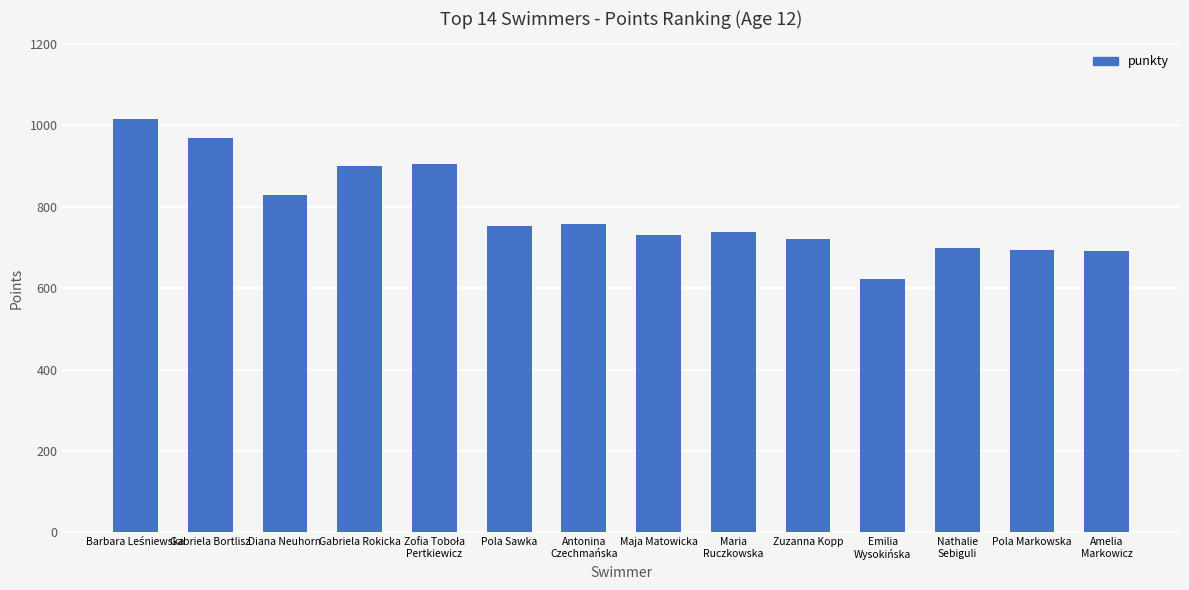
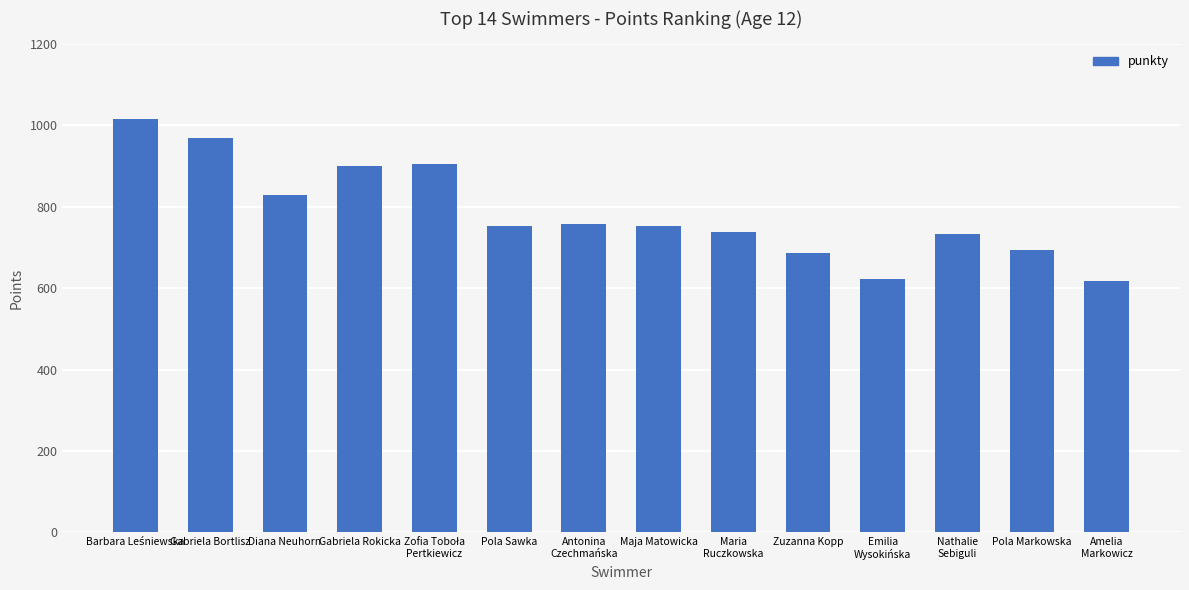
Maja Matowicka: 730 -> 750
Zuzanna Kopp: 720 -> 690
Nathalie Sebiguli: 700 -> 730
Amelia Markowicz: 690 -> 620
